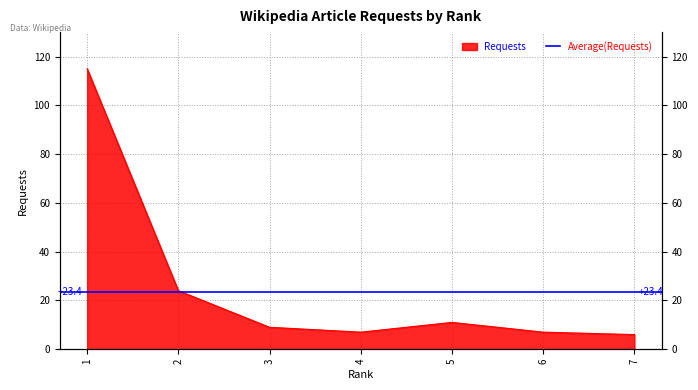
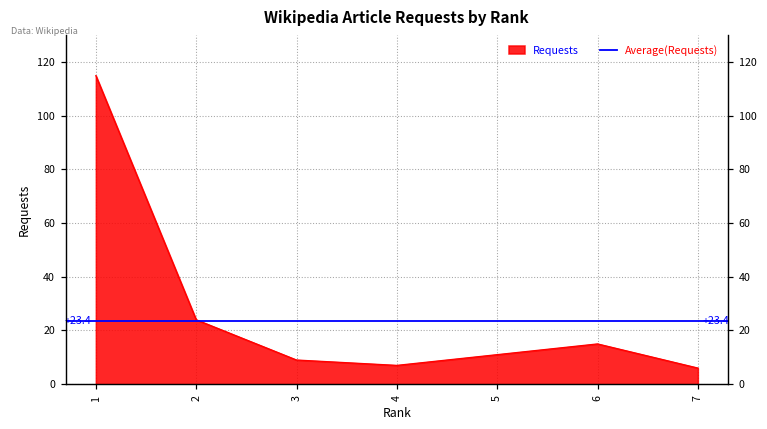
6: 7 -> 15
